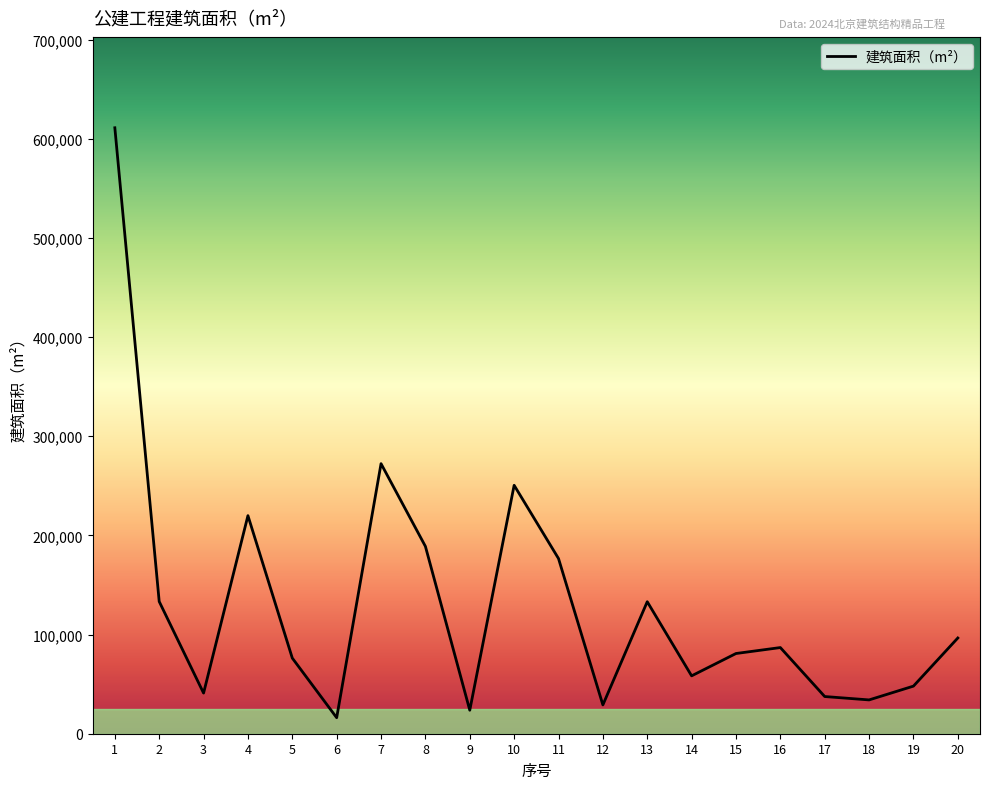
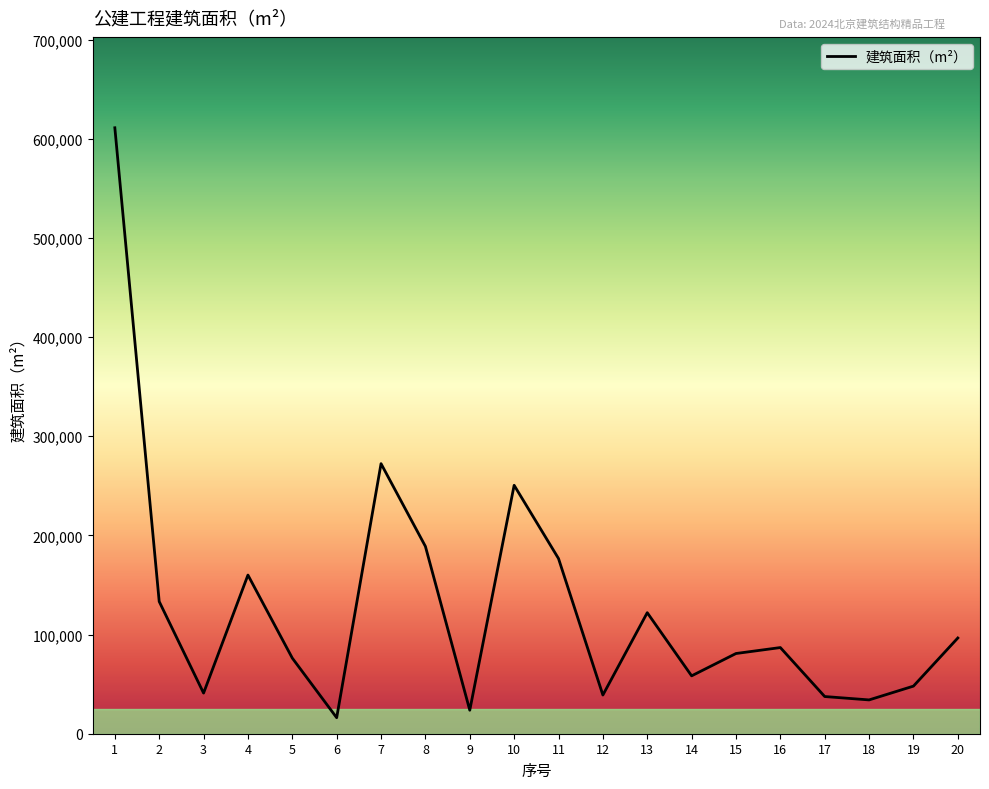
4: 220,000 -> 160,000
12: 30,000 -> 40,000
13: 130,000 -> 120,000
